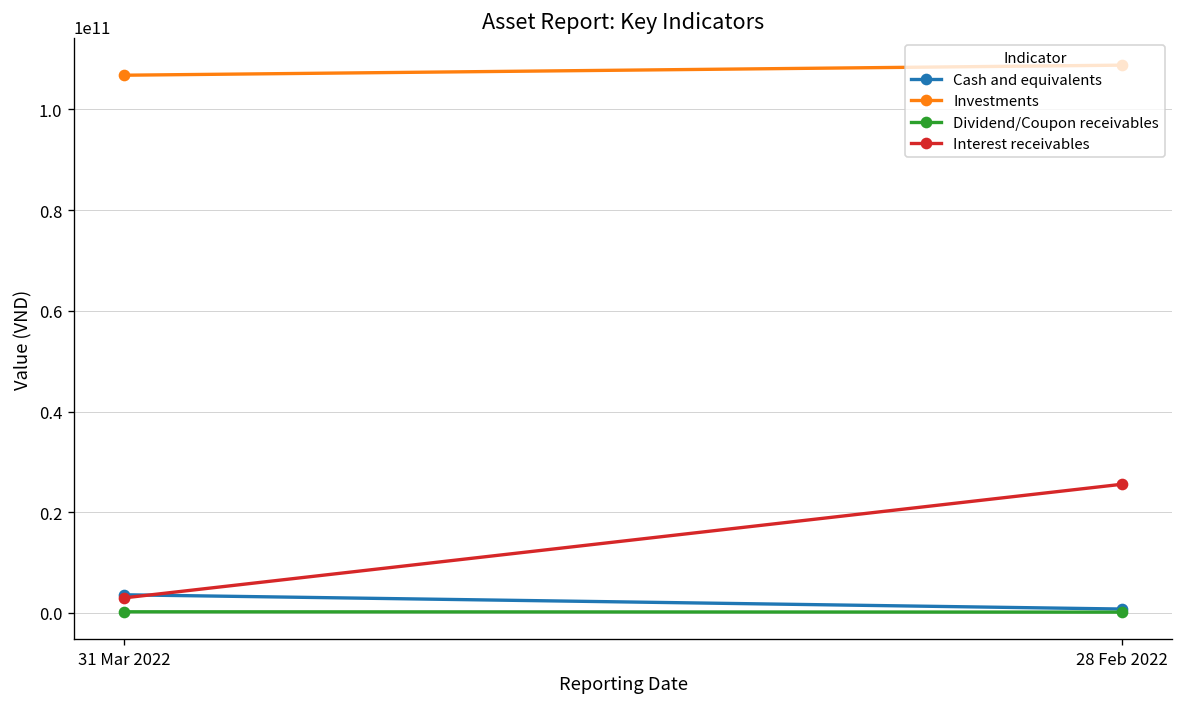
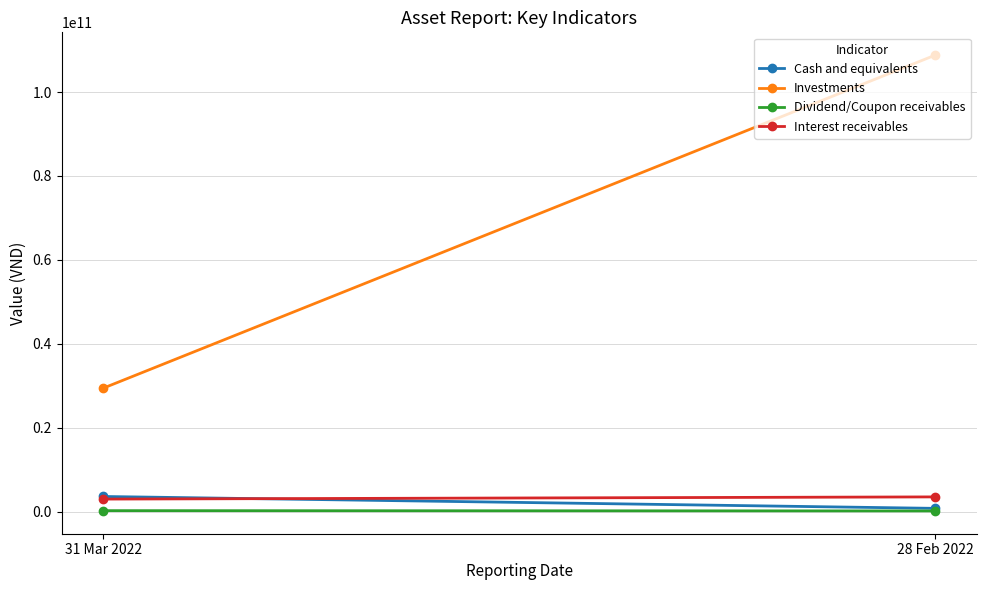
Investments, 31 Mar 2022: 107000000000 -> 29000000000
Interest receivables, 28 Feb 2022: 26000000000 -> 4000000000
